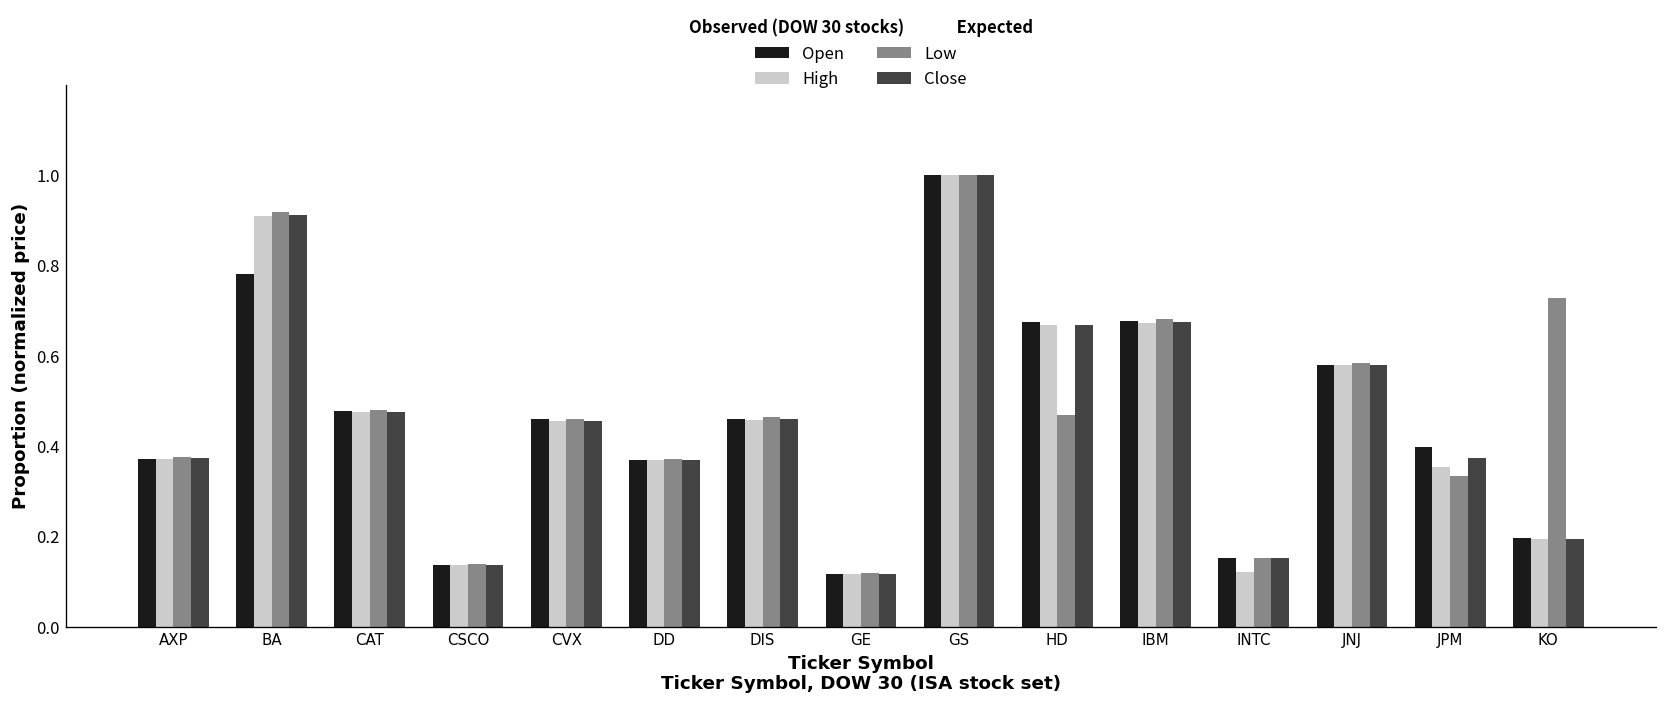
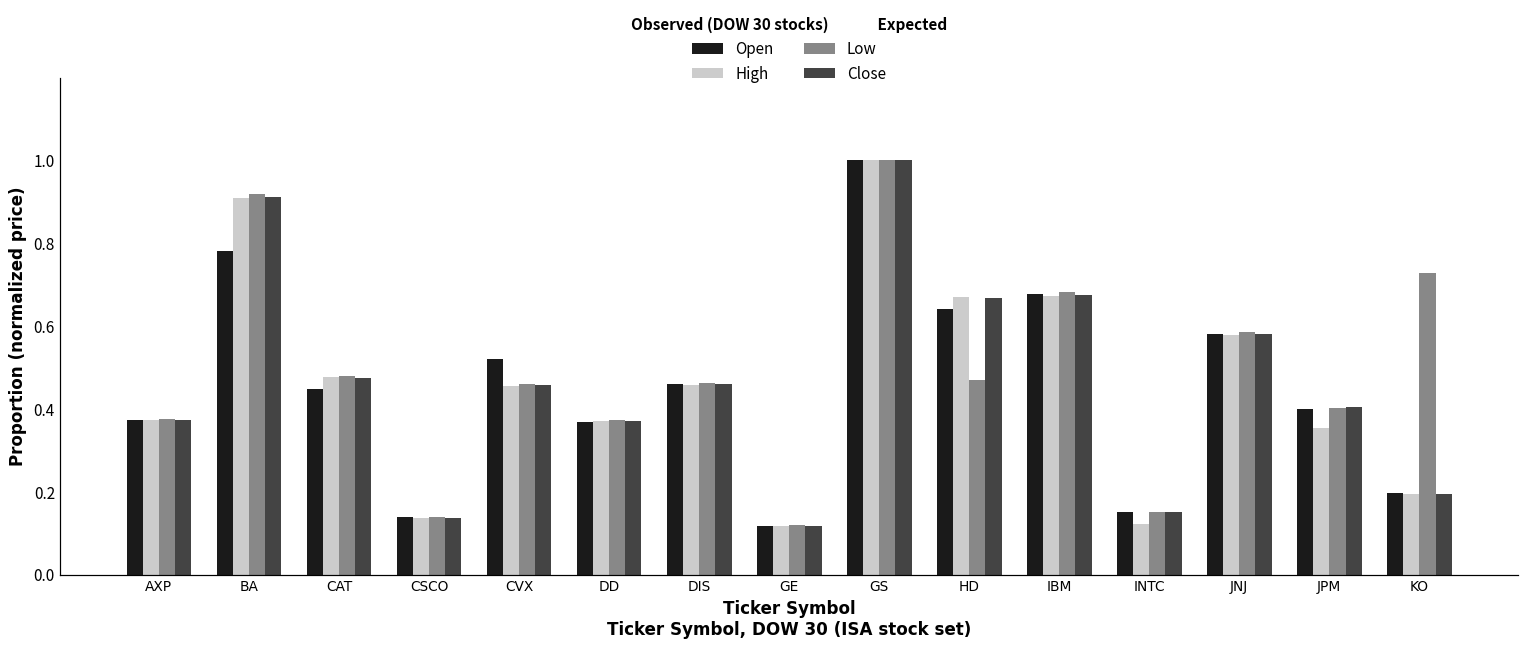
Open, CAT: 0.48 -> 0.45
Open, CVX: 0.46 -> 0.52
Open, HD: 0.67 -> 0.64
Low, JPM: 0.34 -> 0.40
Close, JPM: 0.37 -> 0.40
